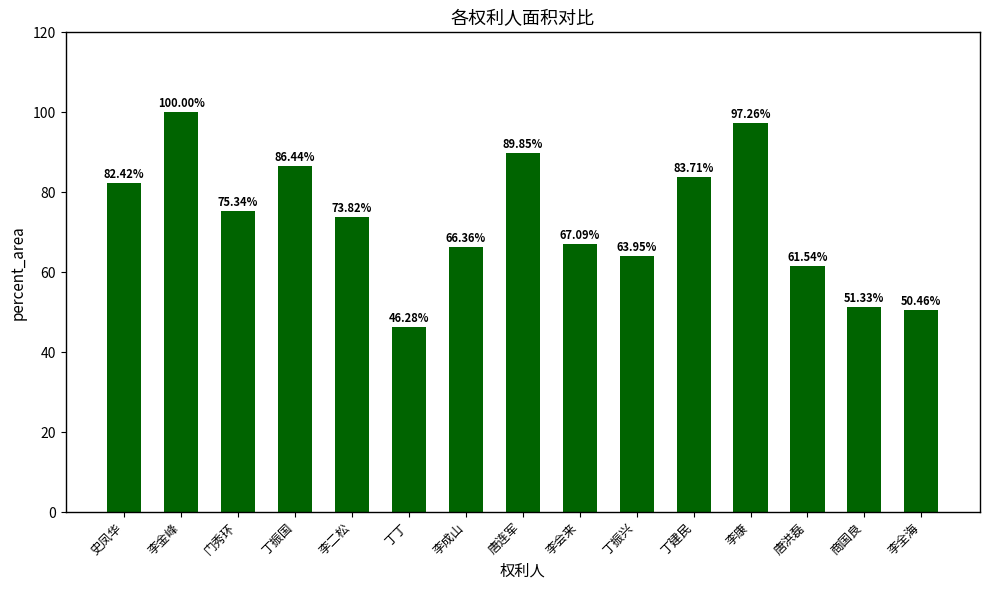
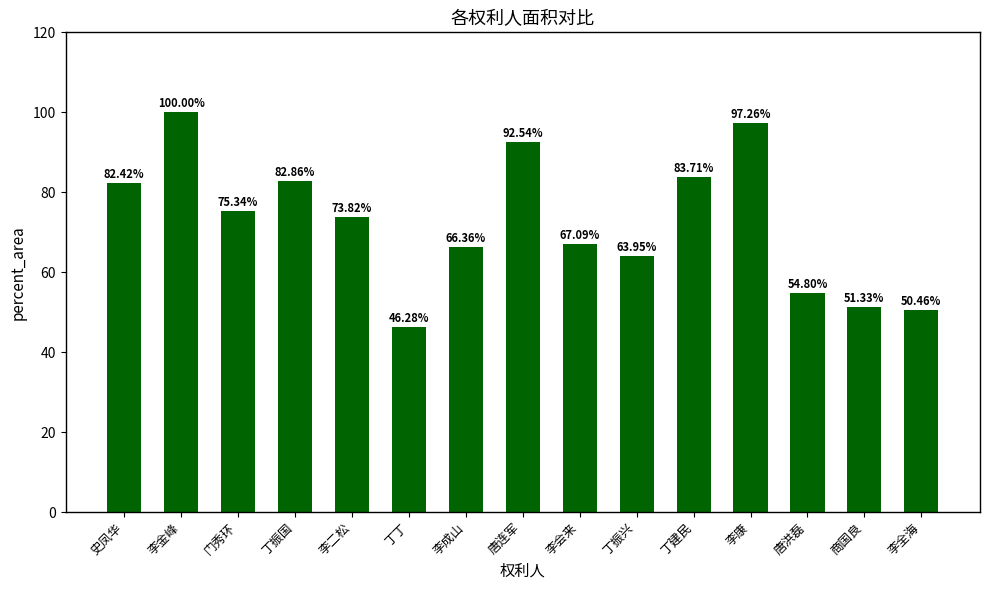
丁振国: 86.44% -> 82.86%
唐连军: 89.85% -> 92.54%
唐洪磊: 61.54% -> 54.80%
